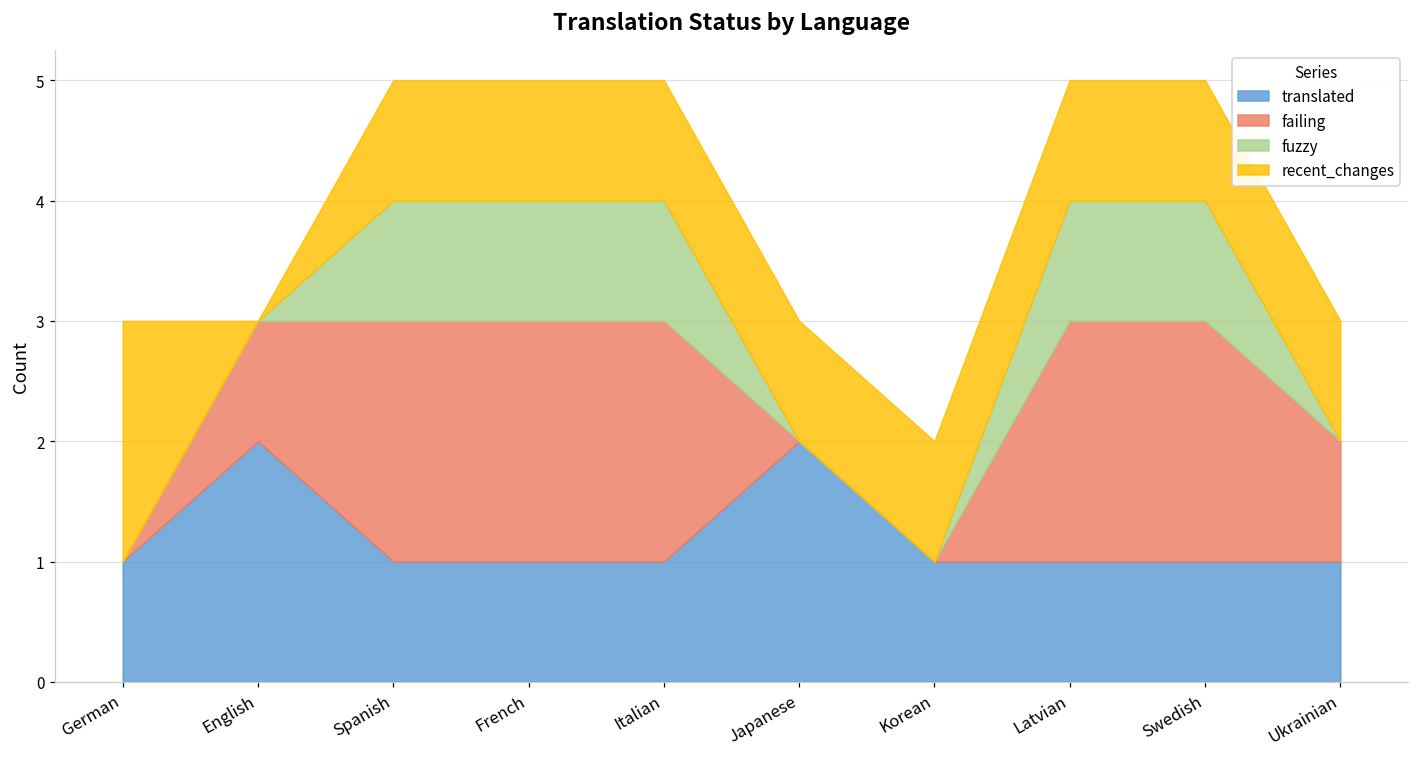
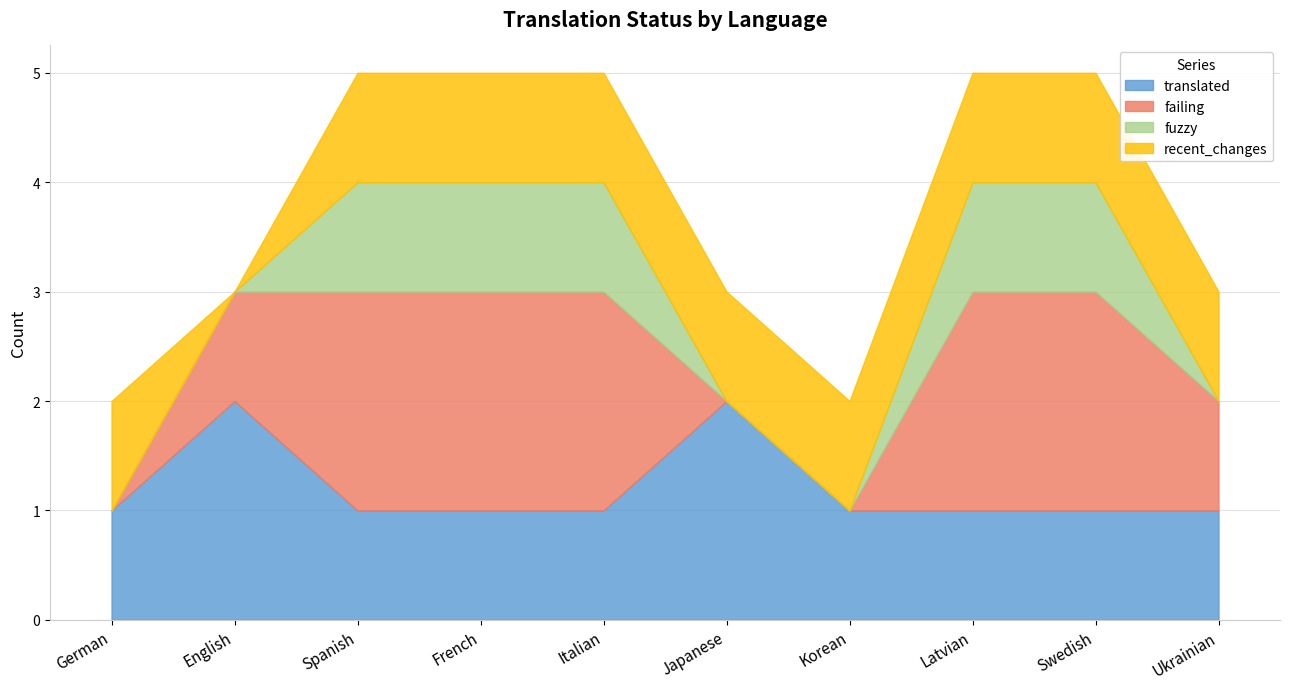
recent_changes, German: 2 -> 1
